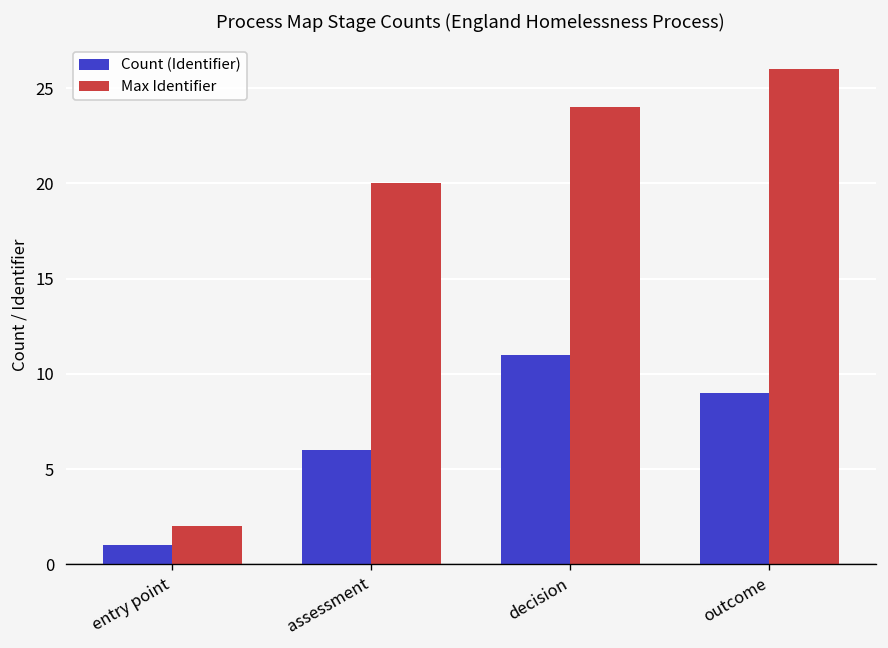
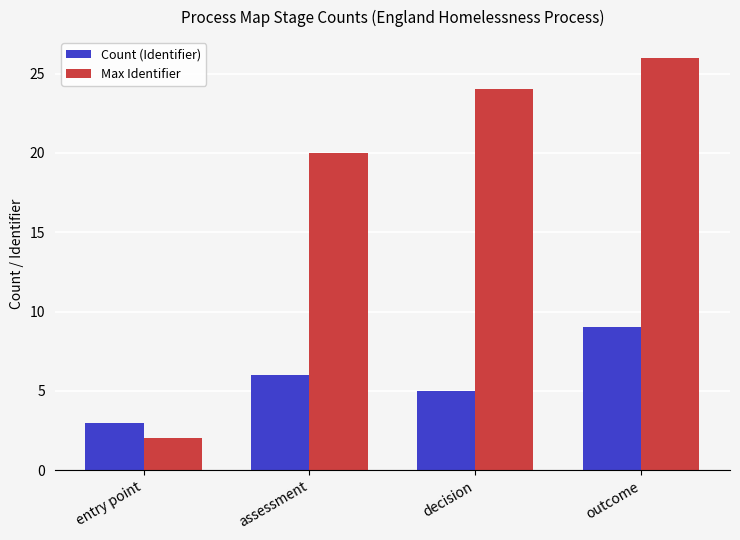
Count (Identifier), entry point: 1 -> 3
Count (Identifier), decision: 11 -> 5
